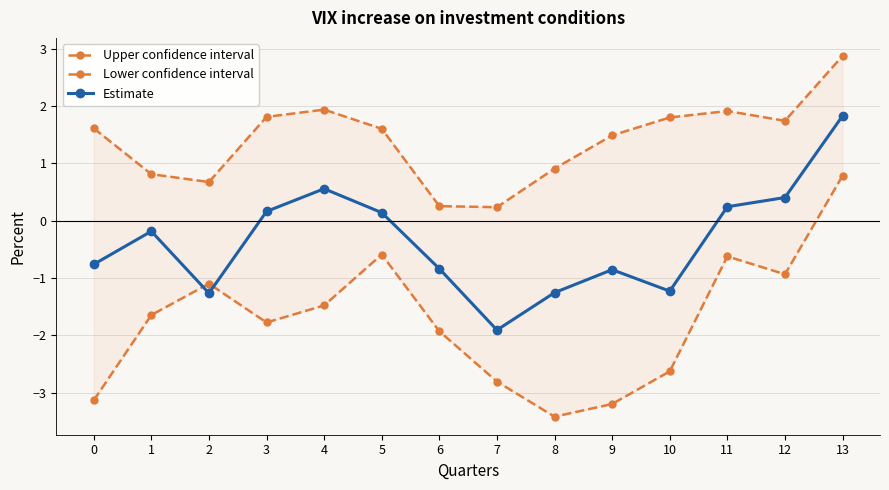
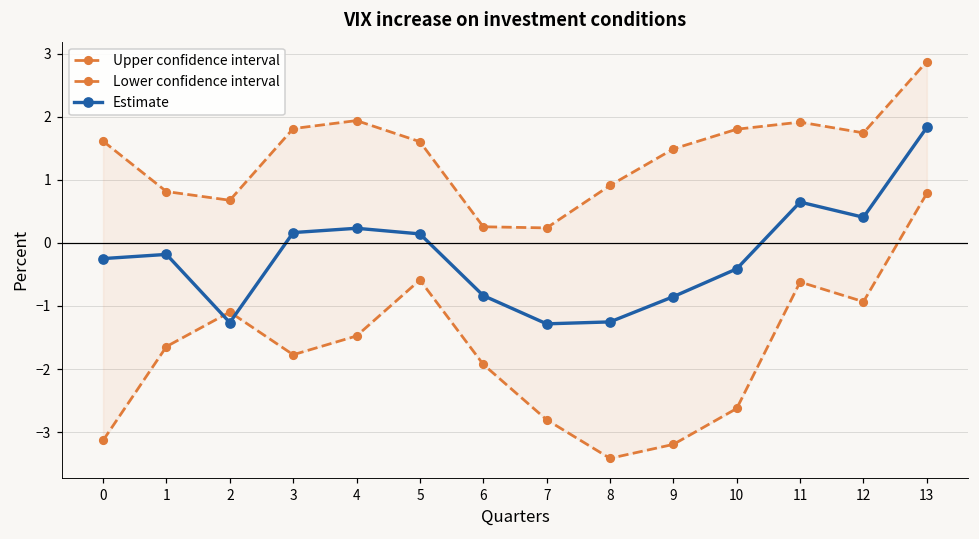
Estimate, 0: -0.8 -> -0.2
Estimate, 4: 0.6 -> 0.2
Estimate, 7: -1.9 -> -1.3
Estimate, 10: -1.2 -> -0.4
Estimate, 11: 0.2 -> 0.6
